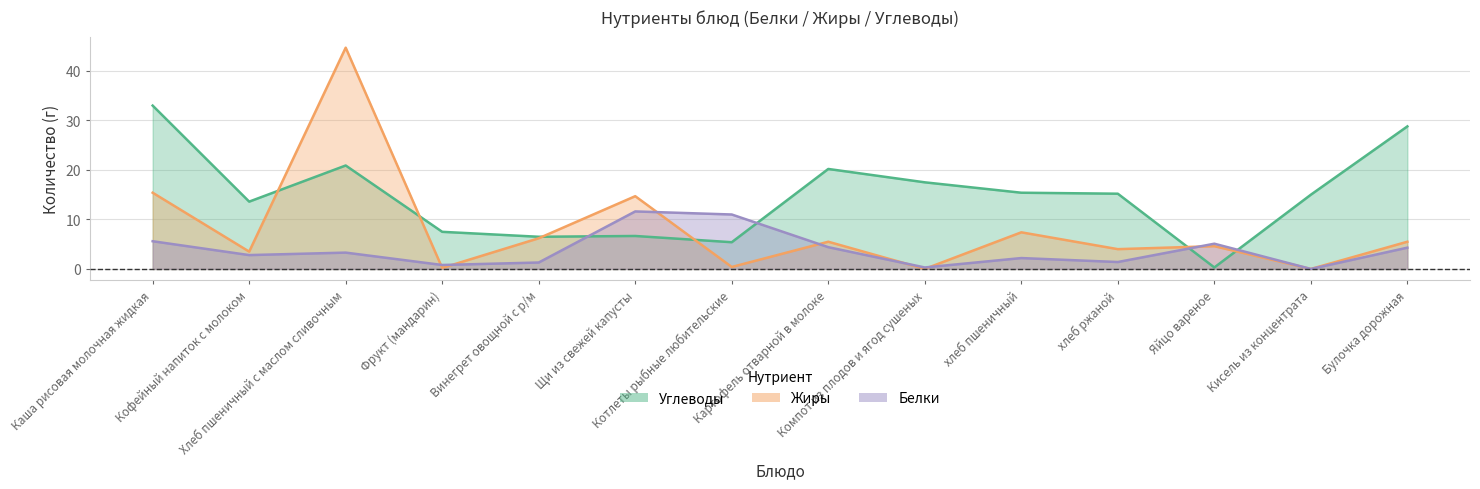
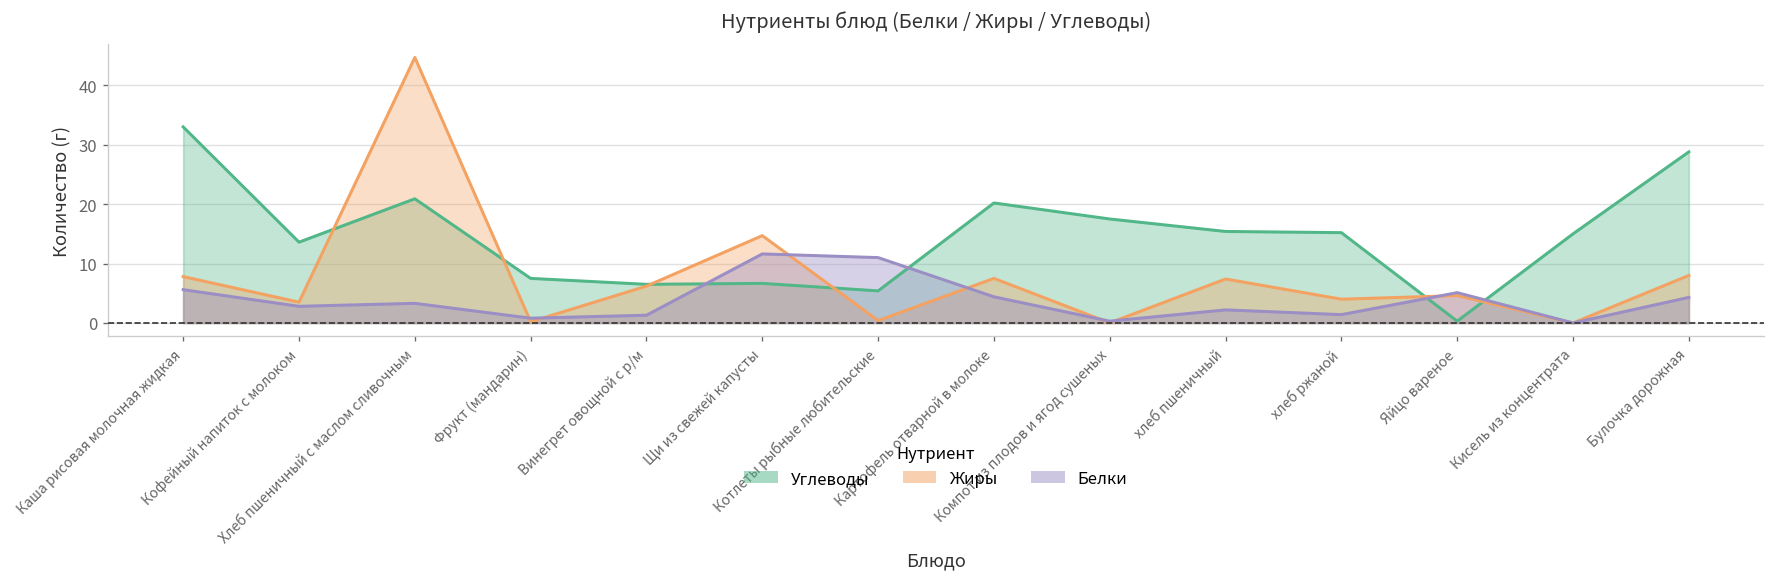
Жиры, Каша рисовая молочная жидкая: 15 -> 8
Жиры, Картофель отварной в молоке: 6 -> 8
Жиры, Булочка дорожная: 6 -> 8
